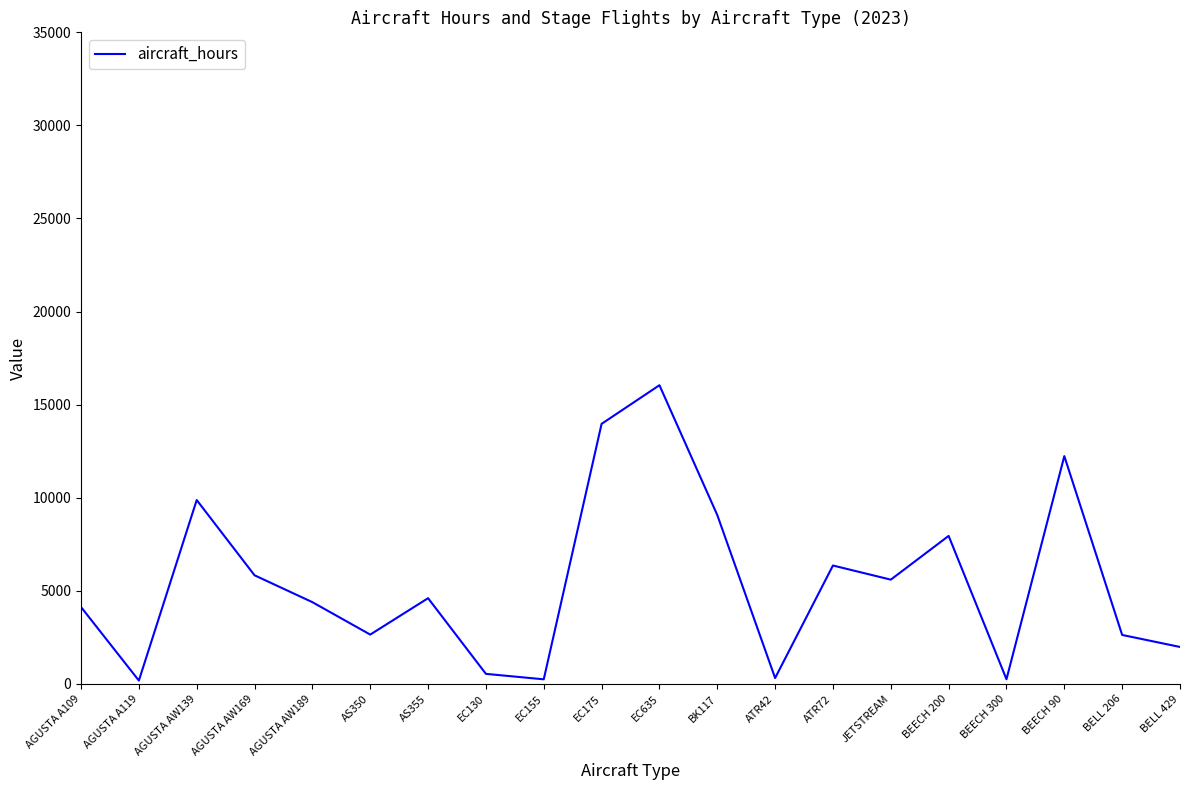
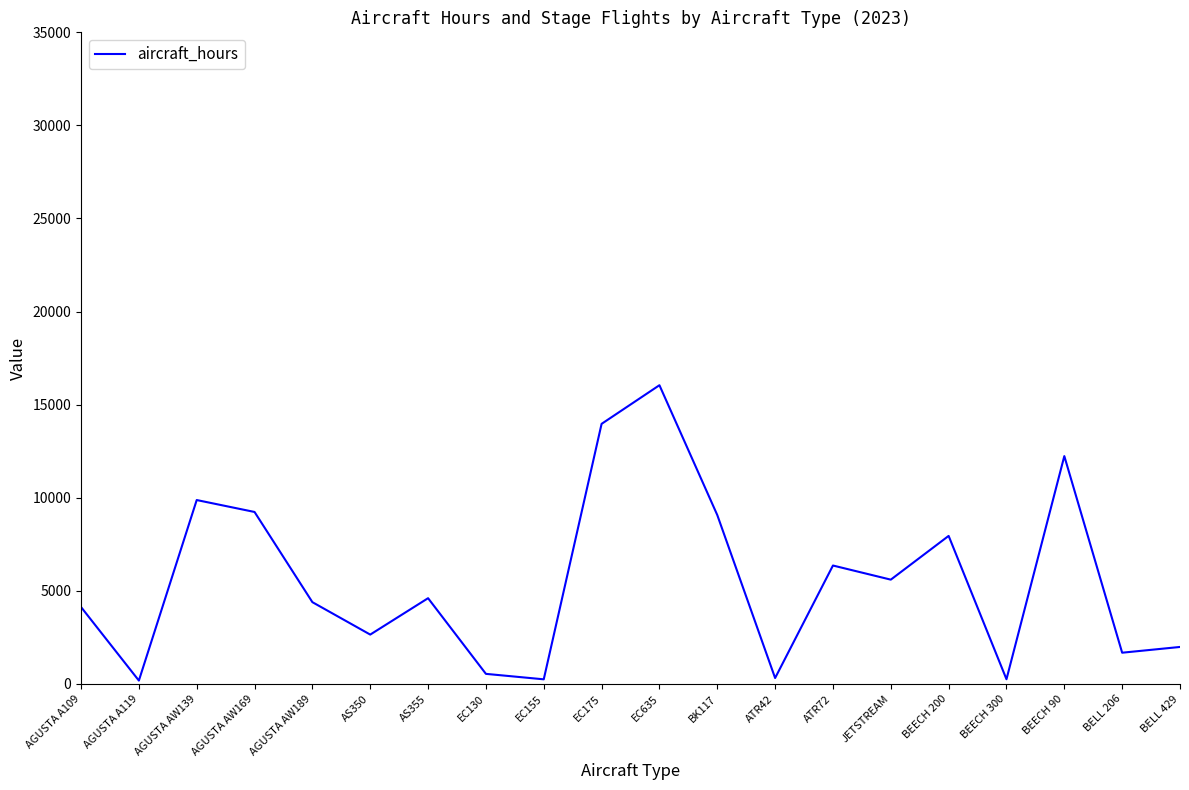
AGUSTA AW169: 5800 -> 9200
BELL 206: 2600 -> 1700
